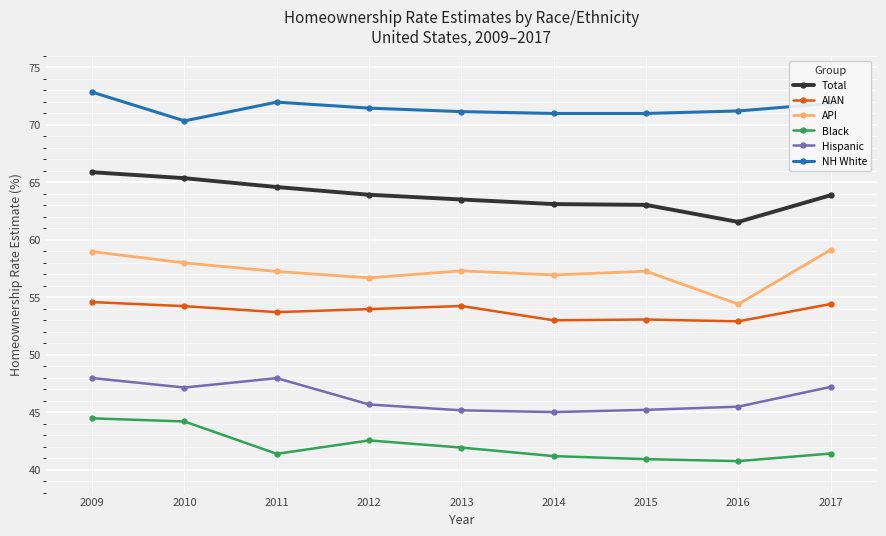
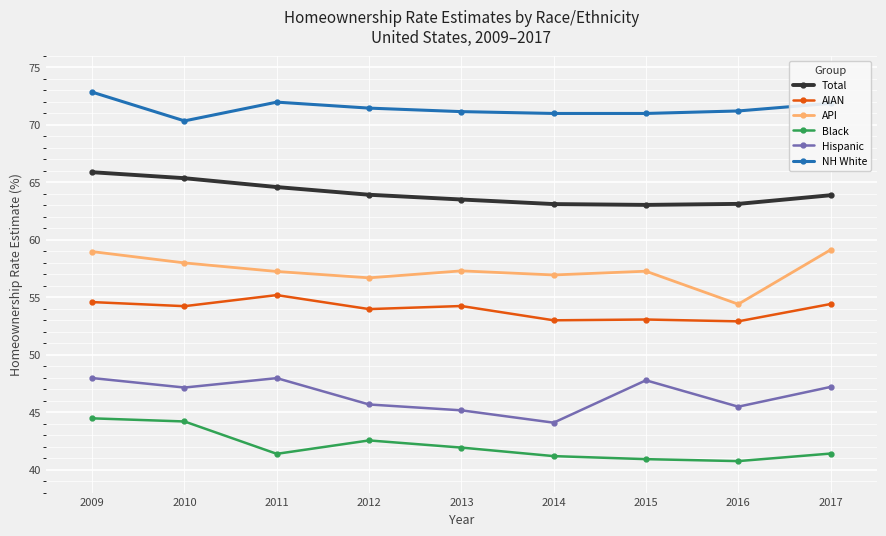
AIAN, 2011: 53.7 -> 55.2
Hispanic, 2014: 45.0 -> 44.1
Hispanic, 2015: 45.2 -> 47.8
Total, 2016: 61.5 -> 63.1
